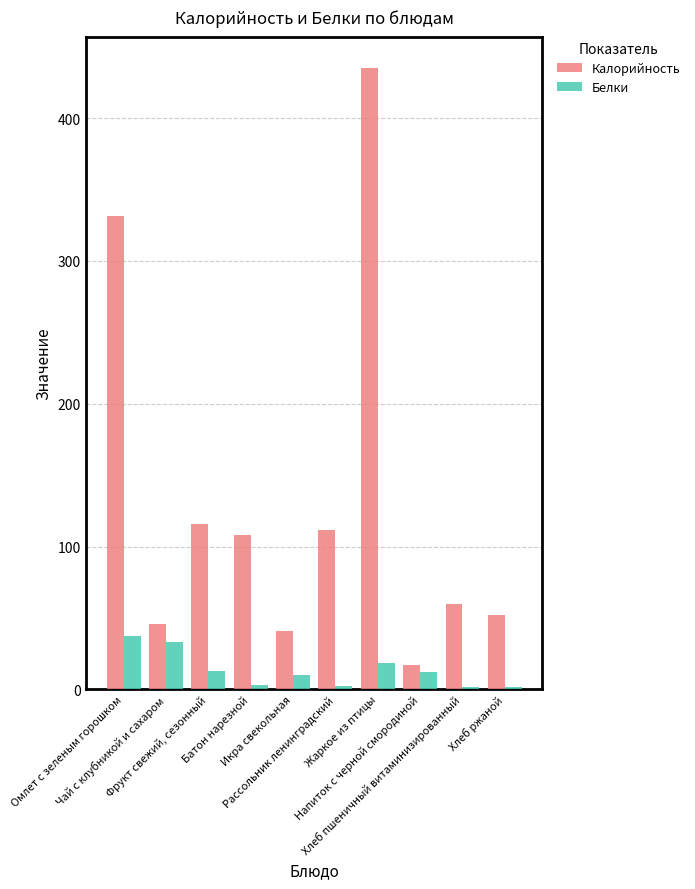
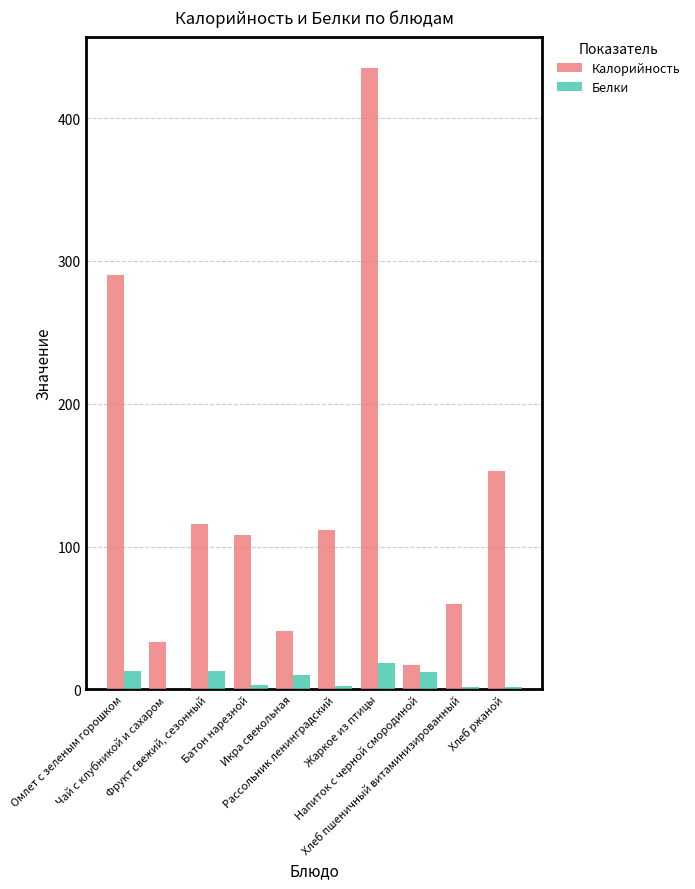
Калорийность, Омлет с зеленым горошком: 331 -> 290
Белки, Омлет с зеленым горошком: 37 -> 13
Калорийность, Чай с клубникой и сахаром: 46 -> 33
Белки, Чай с клубникой и сахаром: 33 -> 0
Калорийность, Хлеб ржаной: 52 -> 153
